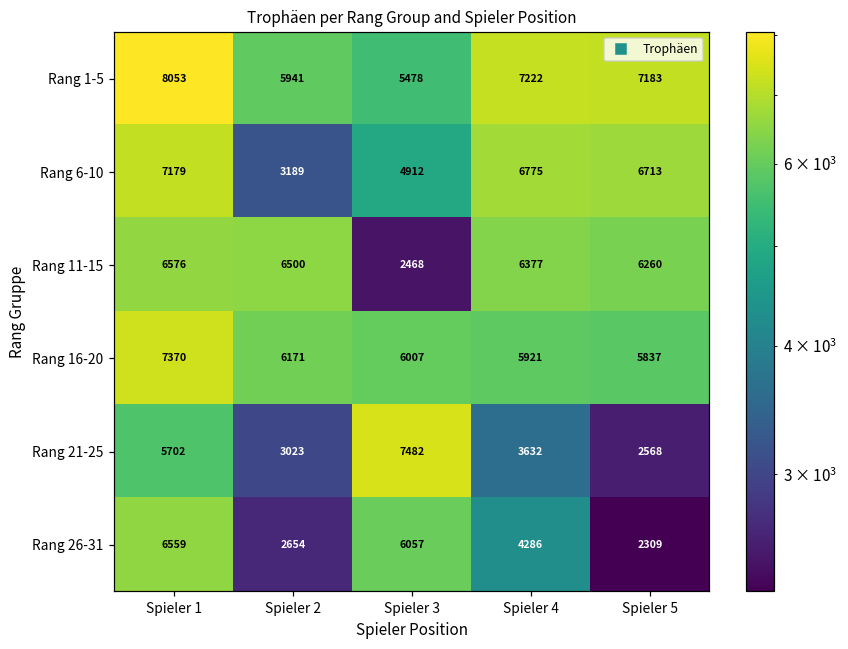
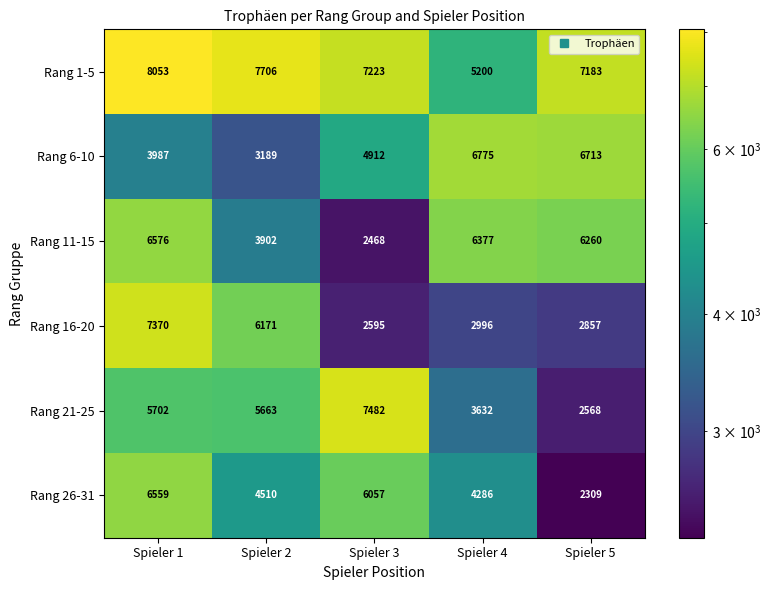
Rang 1-5, Spieler 2: 5941 -> 7706
Rang 1-5, Spieler 3: 5478 -> 7223
Rang 1-5, Spieler 4: 7222 -> 5200
Rang 6-10, Spieler 1: 7179 -> 3987
Rang 11-15, Spieler 2: 6500 -> 3902
Rang 16-20, Spieler 3: 6007 -> 2595
Rang 16-20, Spieler 4: 5921 -> 2996
Rang 16-20, Spieler 5: 5837 -> 2857
Rang 21-25, Spieler 2: 3023 -> 5663
Rang 26-31, Spieler 2: 2654 -> 4510
